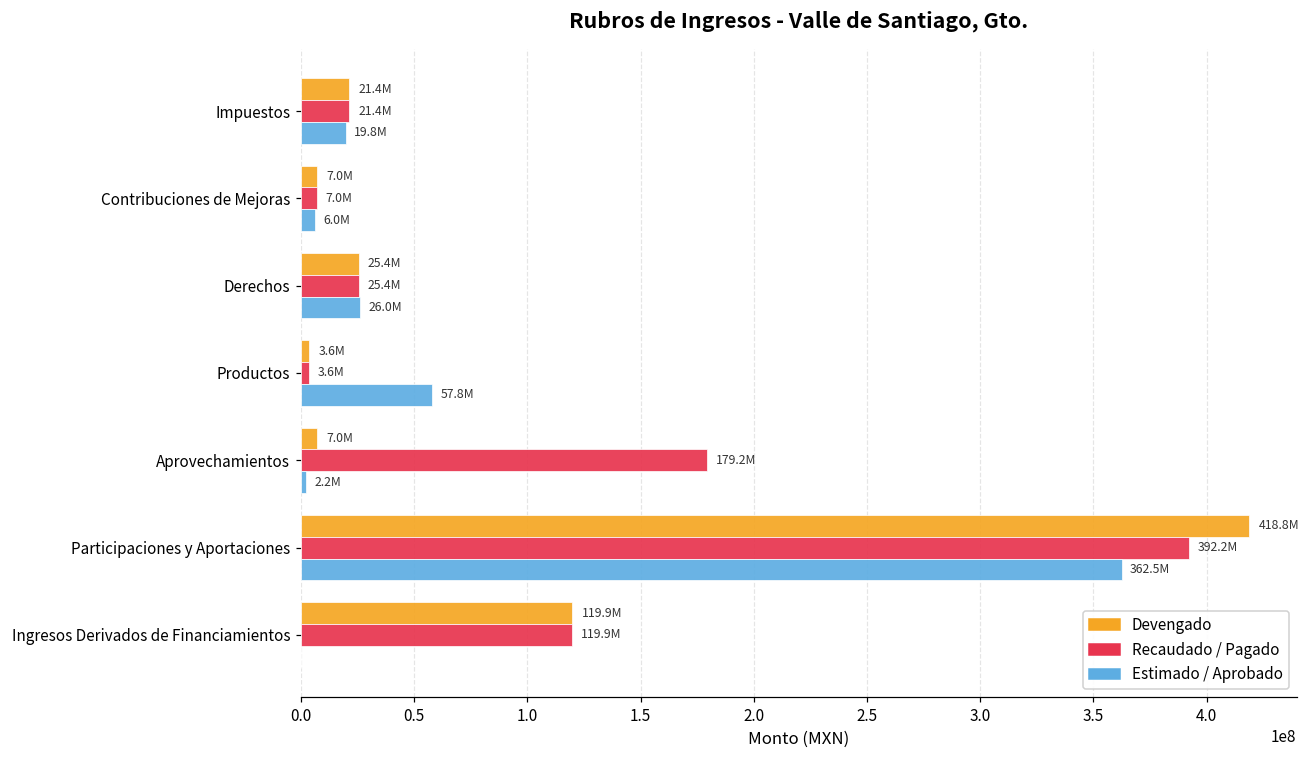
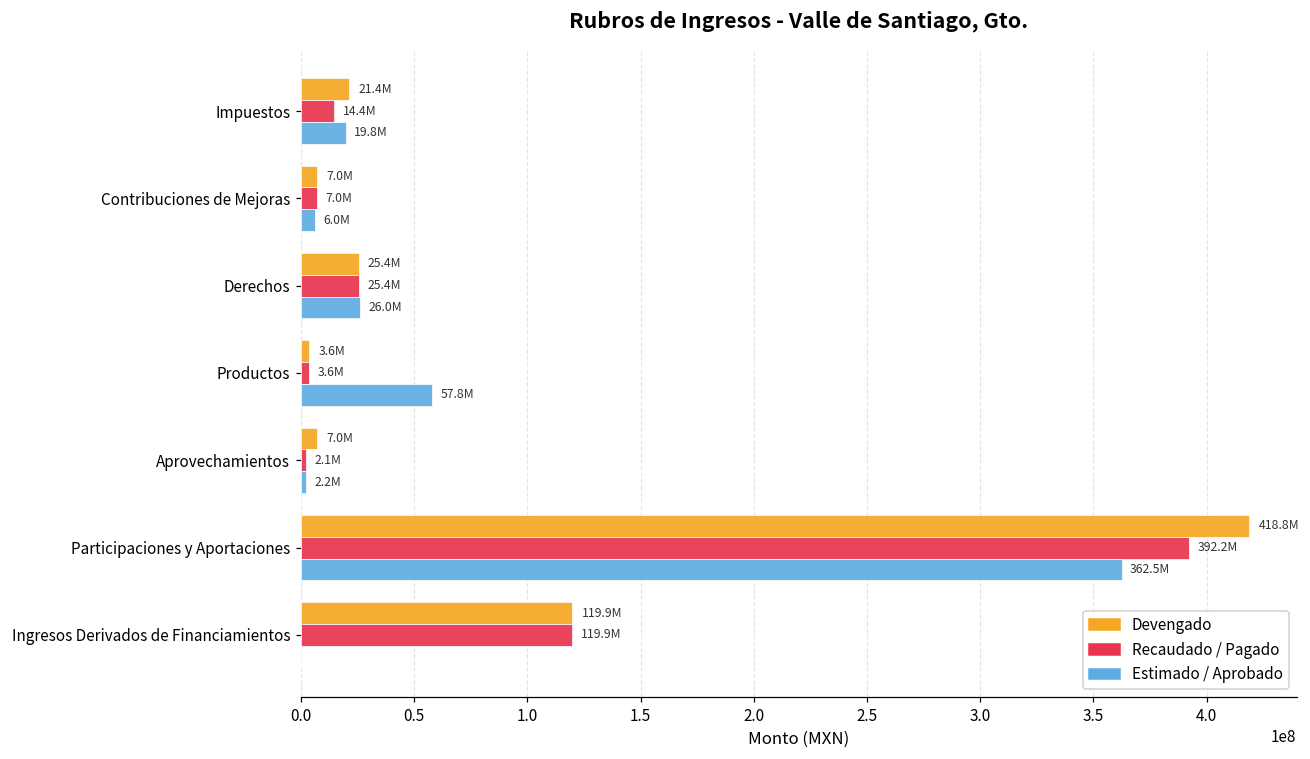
Recaudado / Pagado, Impuestos: 21.4M -> 14.4M
Recaudado / Pagado, Aprovechamientos: 179.2M -> 2.1M
